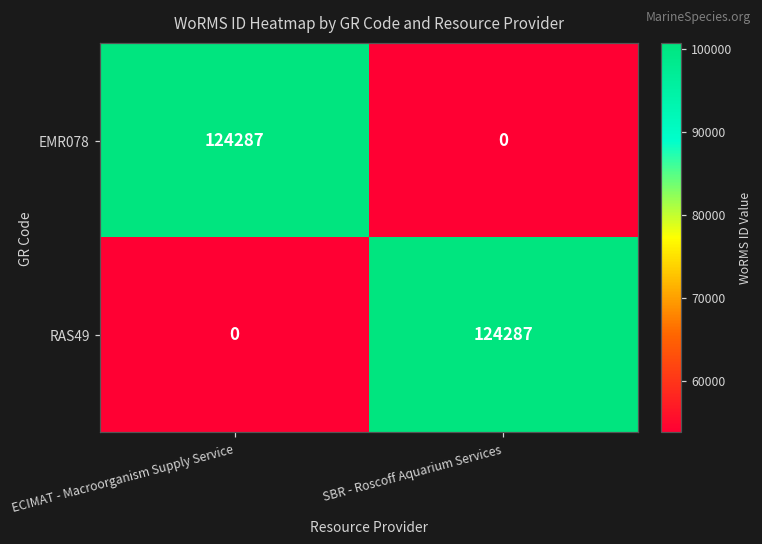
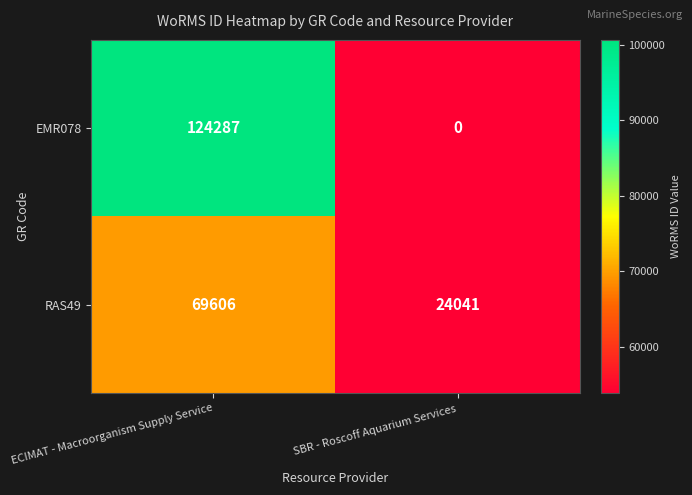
RAS49, ECIMAT - Macroorganism Supply Service: 0 -> 69606
RAS49, SBR - Roscoff Aquarium Services: 124287 -> 24041
